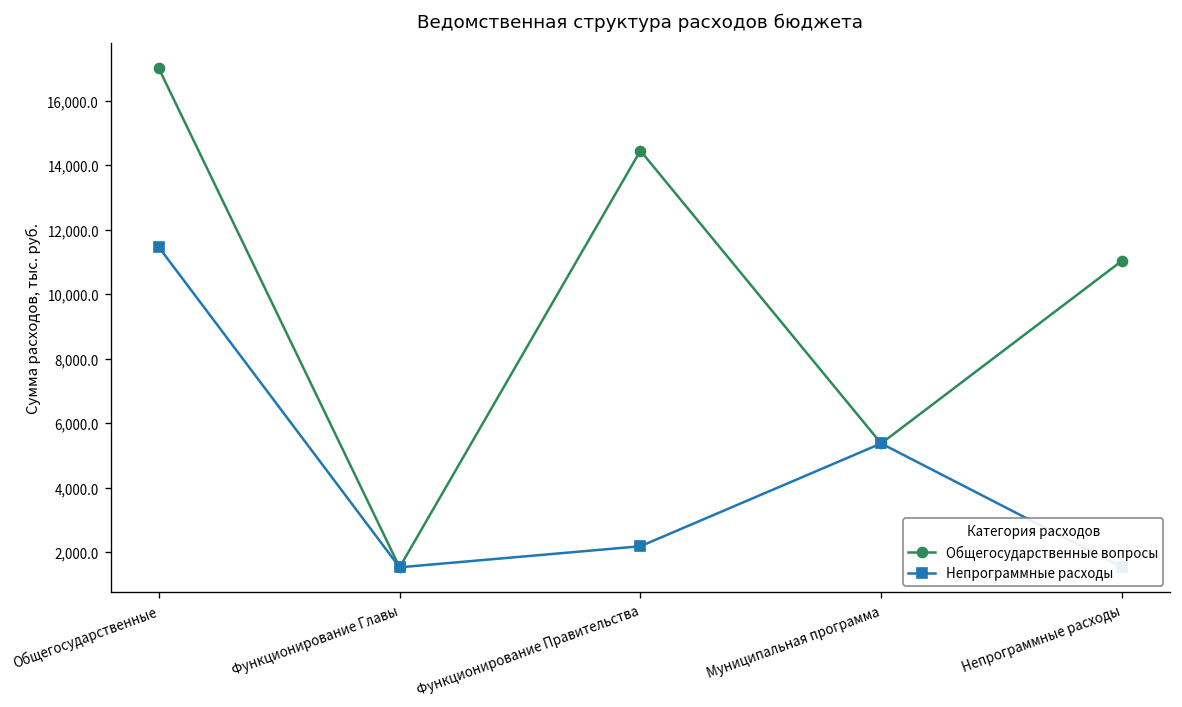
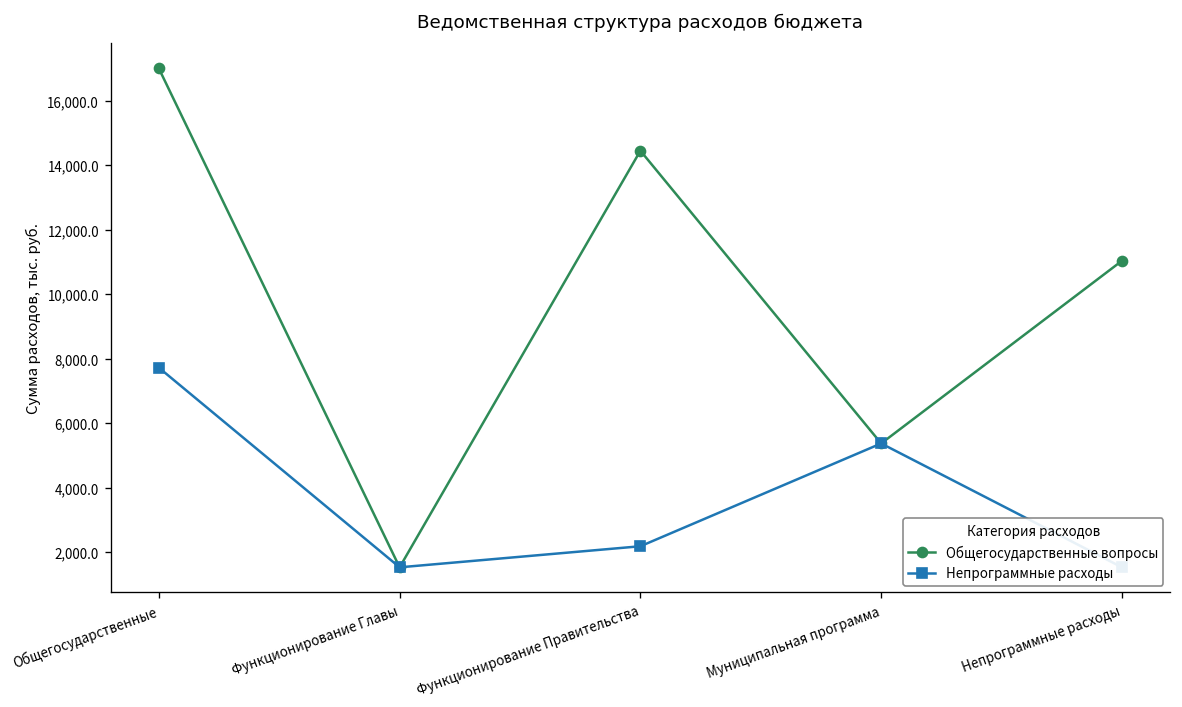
Непрограммные расходы, Общегосударственные: 11,500 -> 7,700
